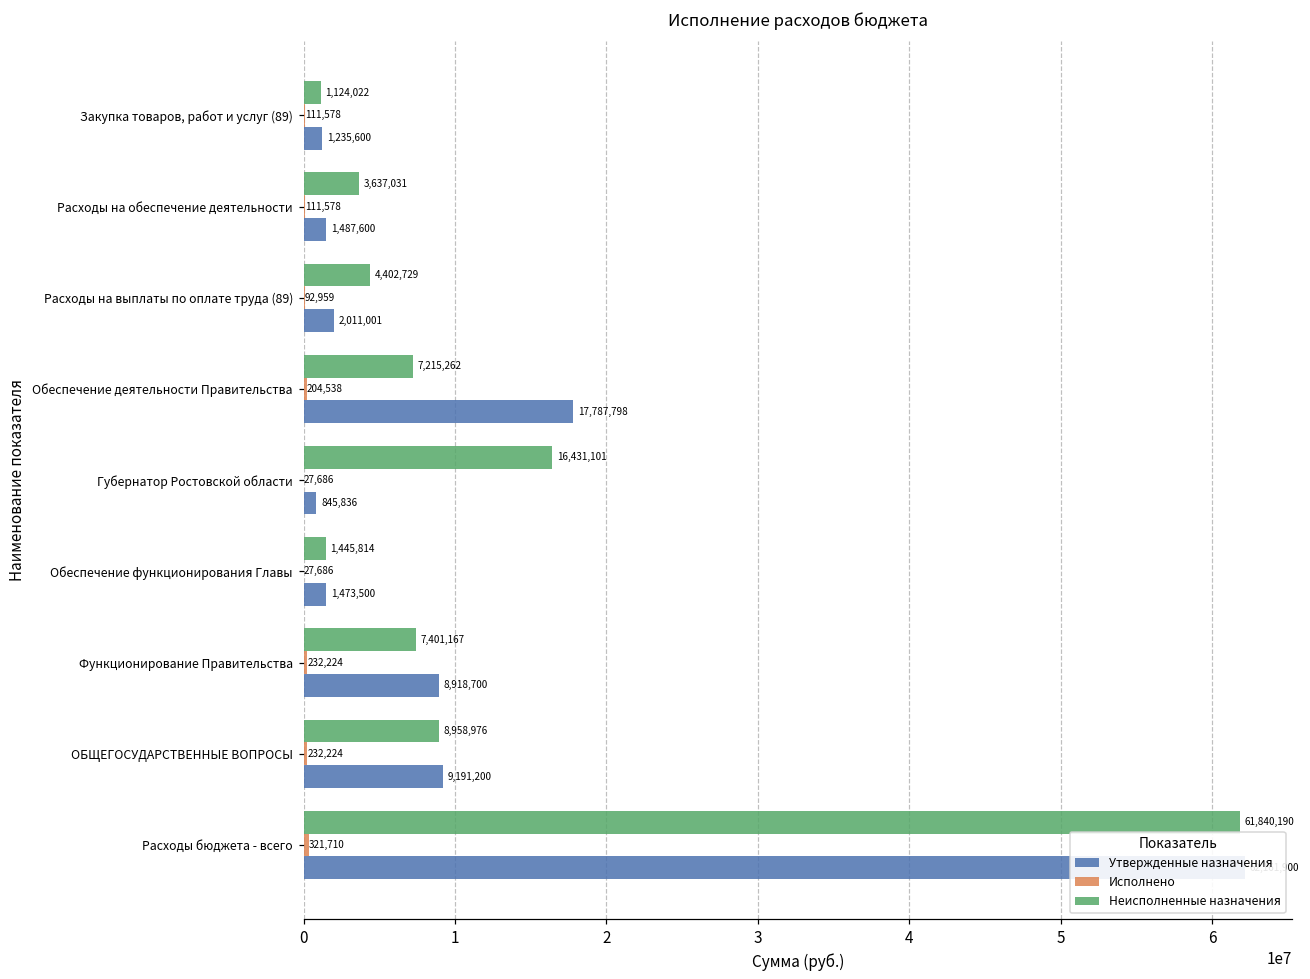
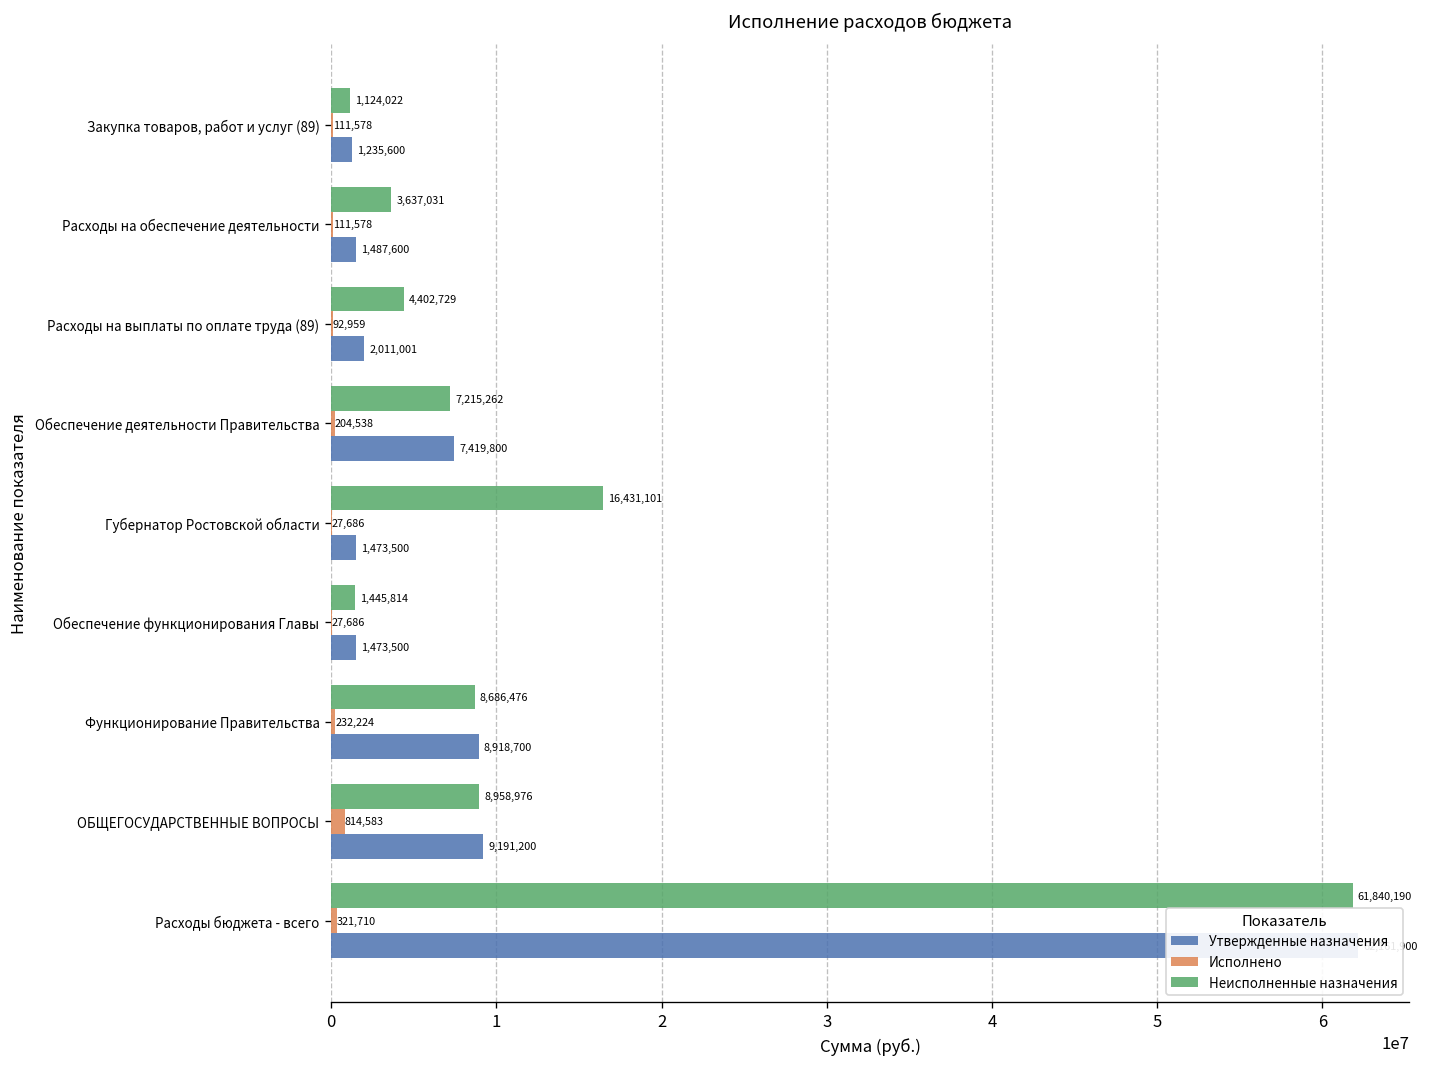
Утвержденные назначения, Обеспечение деятельности Правительства: 17,787,798 -> 7,419,800
Утвержденные назначения, Губернатор Ростовской области: 845,836 -> 1,473,500
Неисполненные назначения, Функционирование Правительства: 7,401,167 -> 8,686,476
Исполнено, ОБЩЕГОСУДАРСТВЕННЫЕ ВОПРОСЫ: 232,224 -> 814,583
